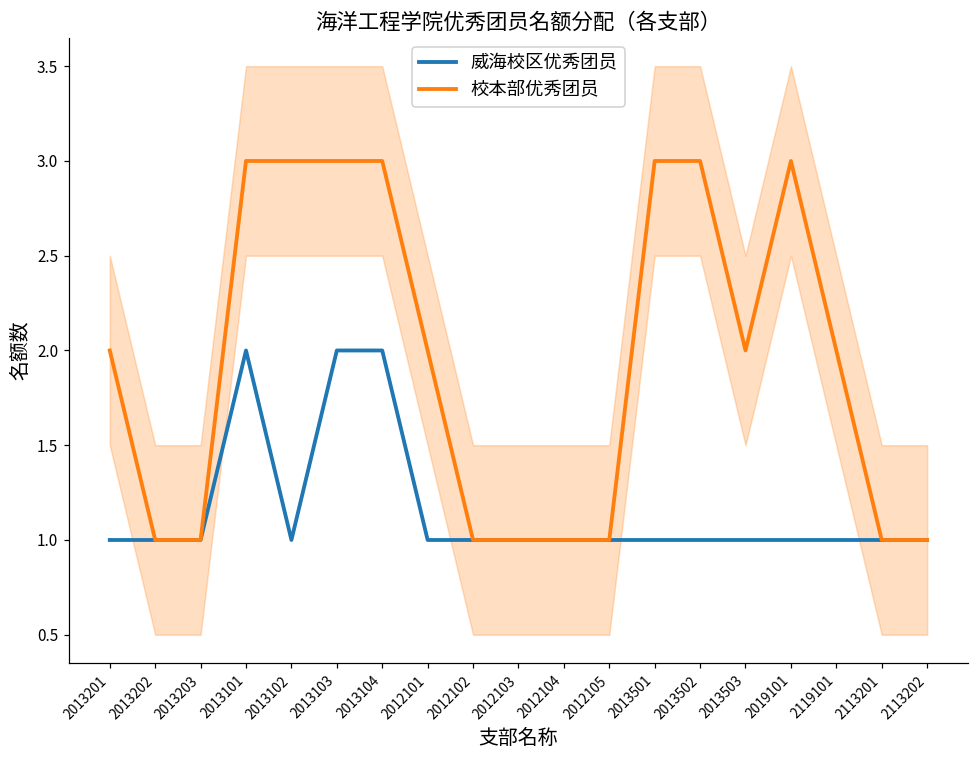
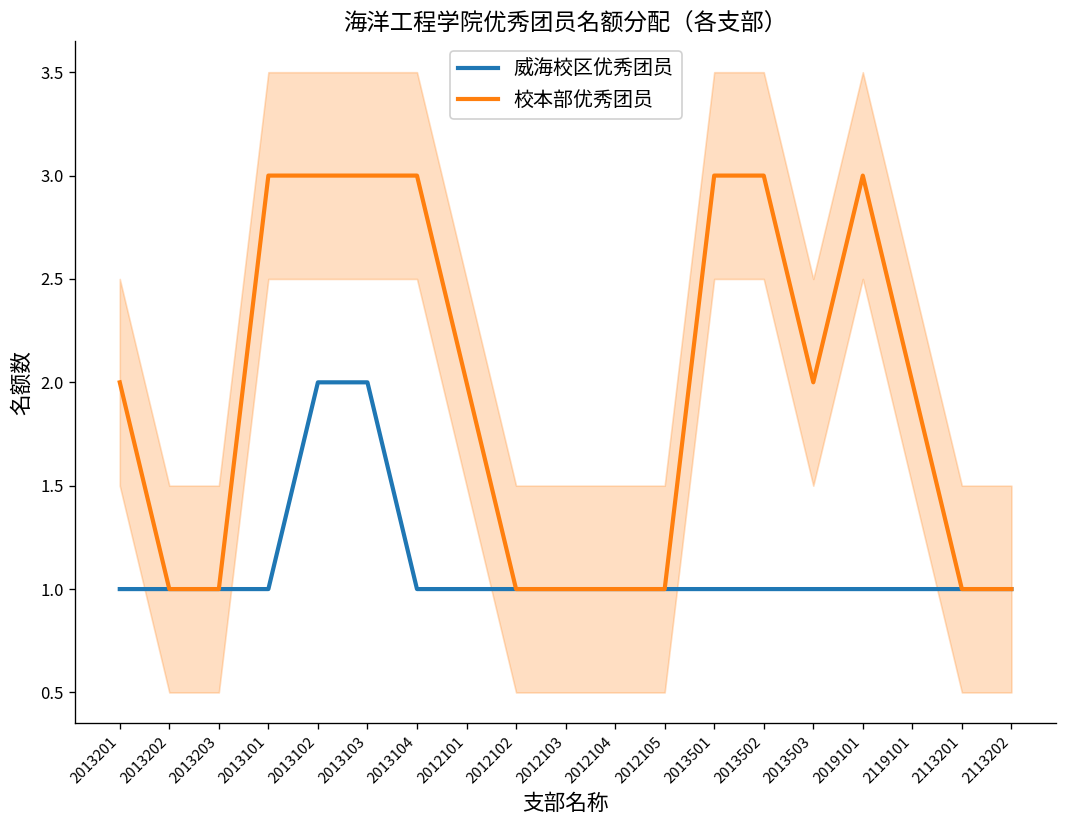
威海校区优秀团员, 2013101: 2 -> 1
威海校区优秀团员, 2013102: 1 -> 2
威海校区优秀团员, 2013104: 2 -> 1
